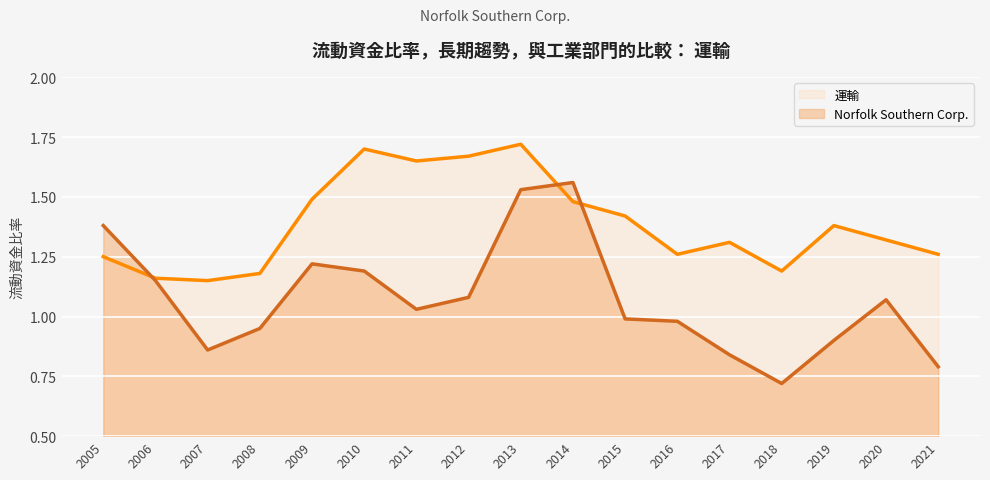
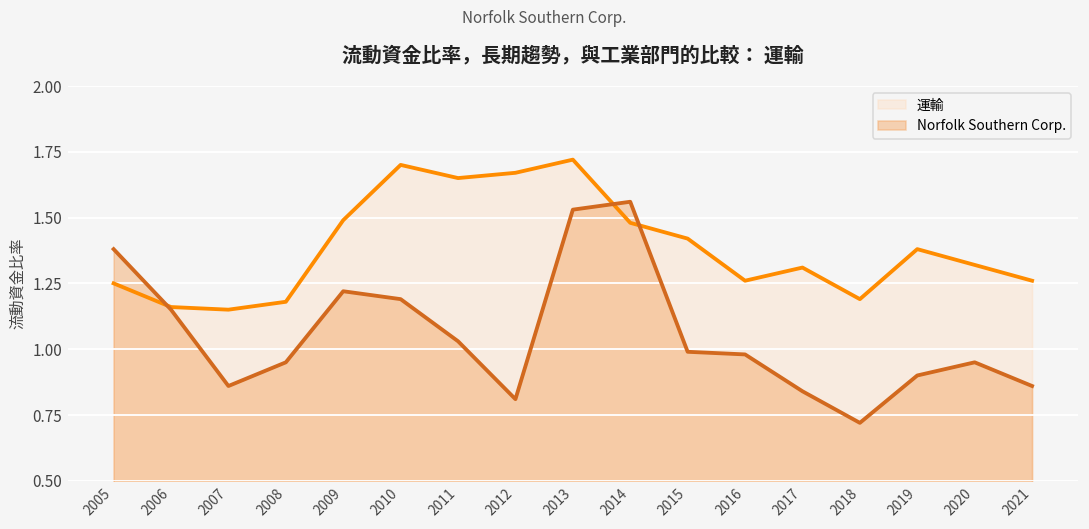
Norfolk Southern Corp., 2012: 1.08 -> 0.81
Norfolk Southern Corp., 2020: 1.07 -> 0.95
Norfolk Southern Corp., 2021: 0.79 -> 0.86
